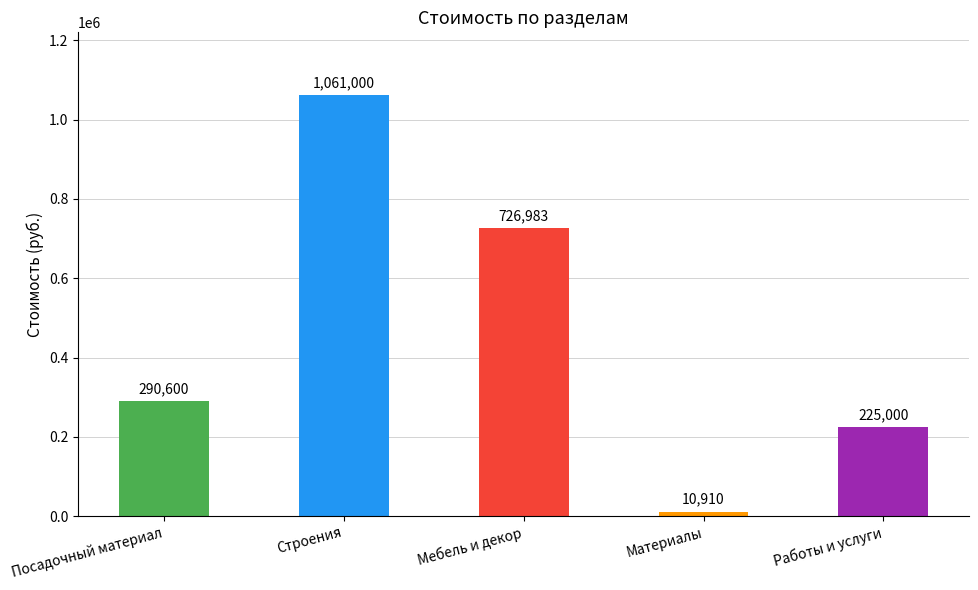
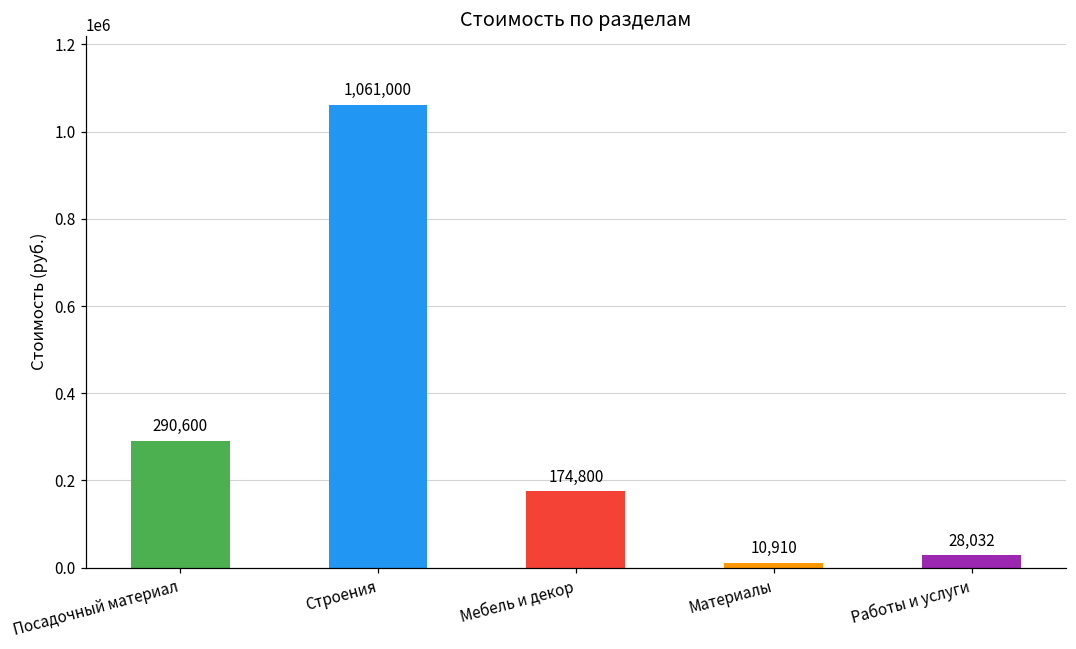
Мебель и декор: 726,983 -> 174,800
Работы и услуги: 225,000 -> 28,032
